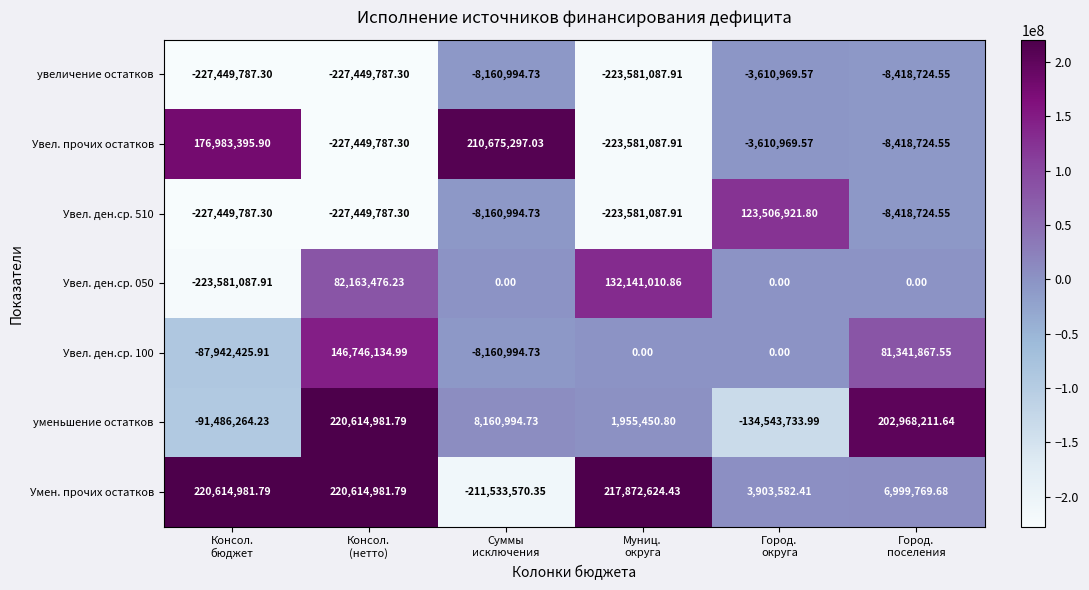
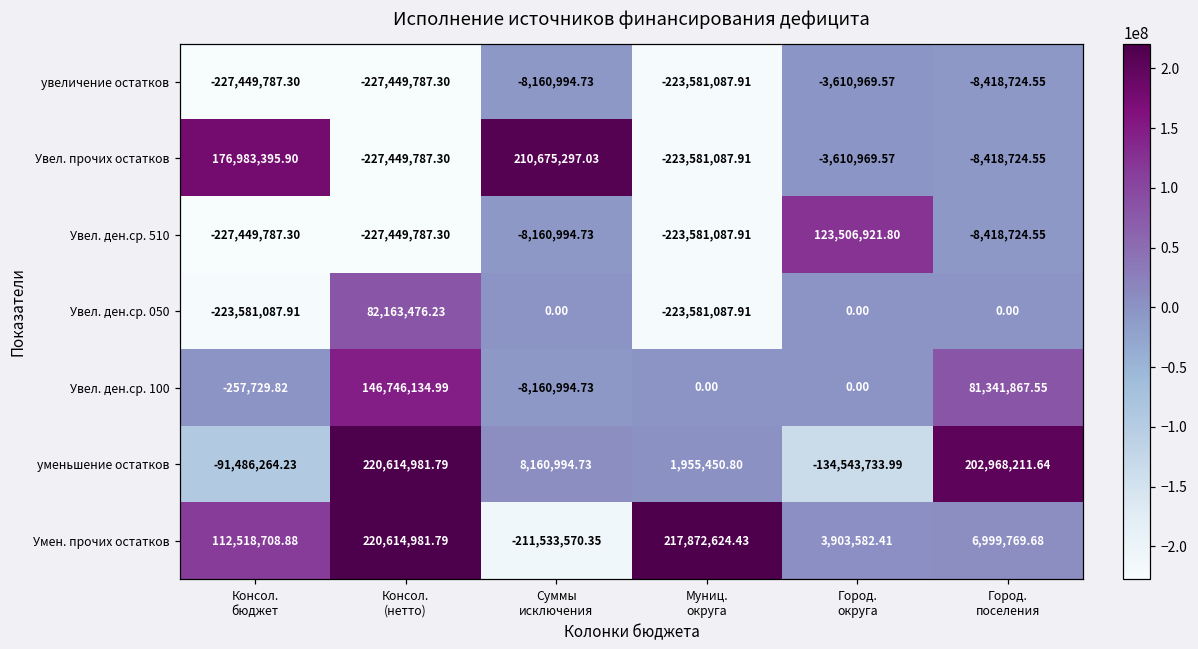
Увел. ден.ср. 050, Муниц. округа: 132,141,010.86 -> -223,581,087.91
Увел. ден.ср. 100, Консол. бюджет: -87,942,425.91 -> -257,729.82
Умен. прочих остатков, Консол. бюджет: 220,614,981.79 -> 112,518,708.88
